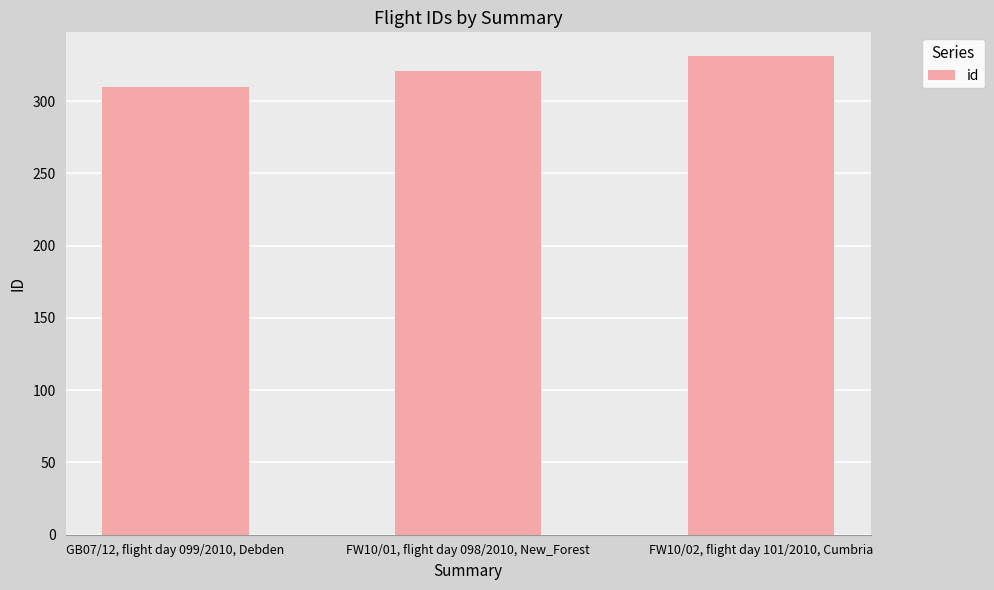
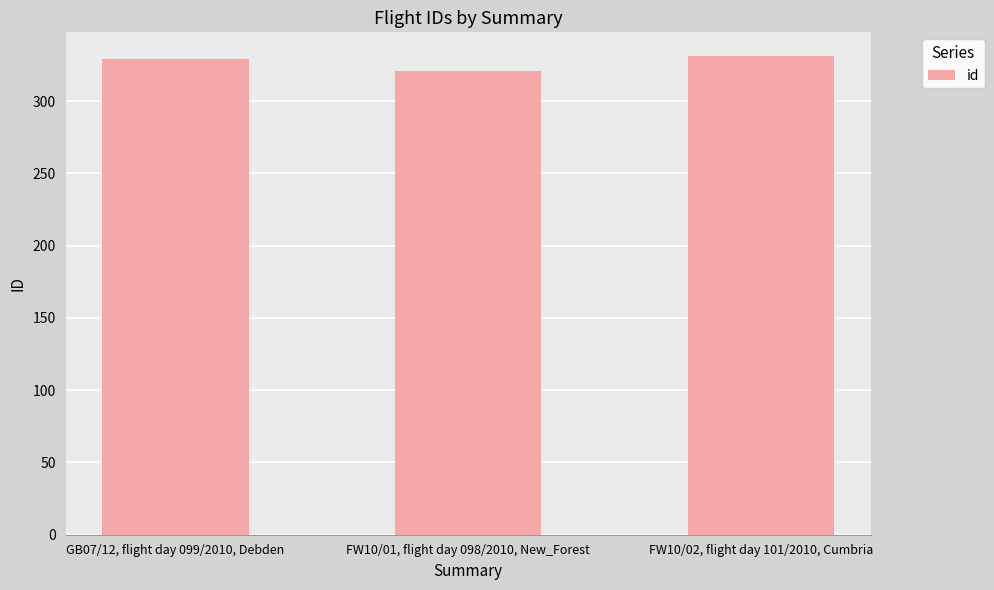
GB07/12, flight day 099/2010, Debden: 310 -> 329
